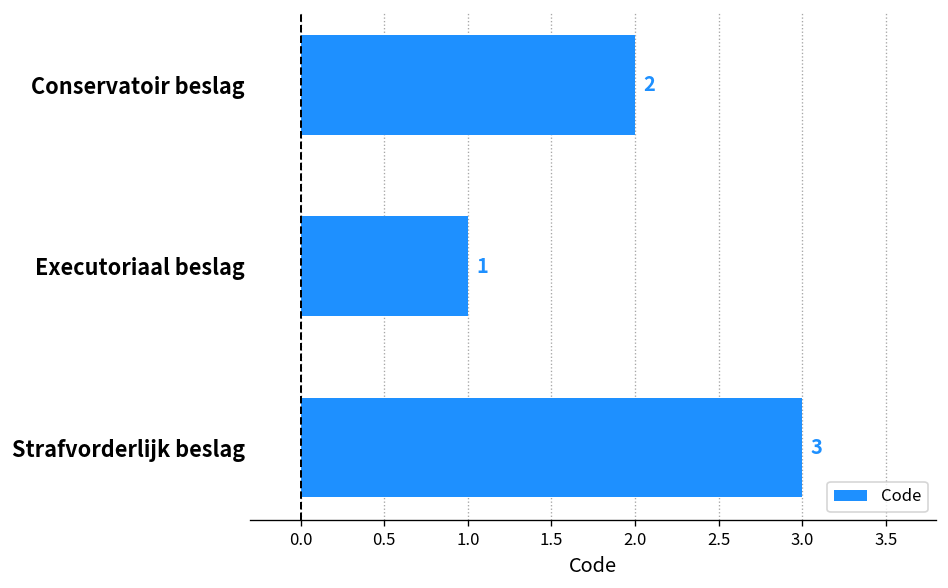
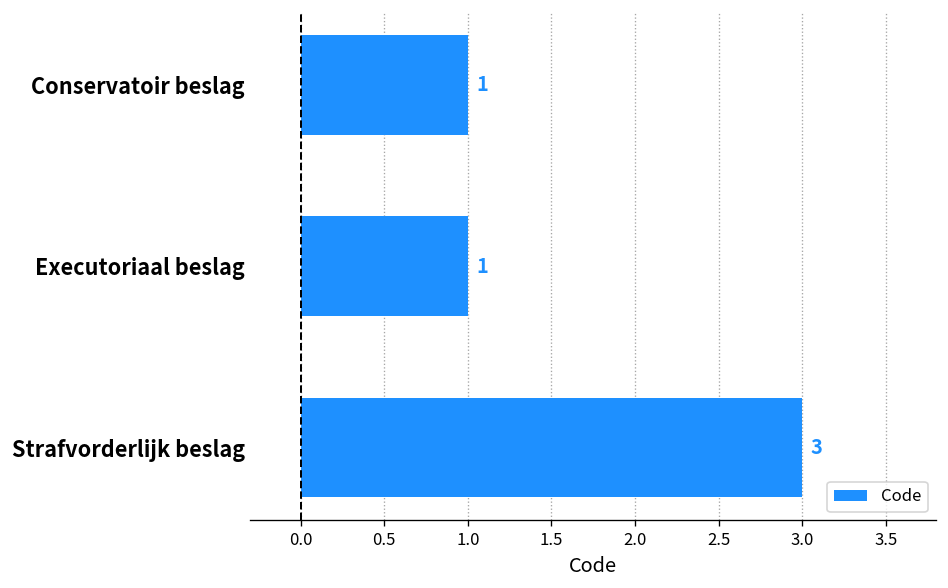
Conservatoir beslag: 2 -> 1
